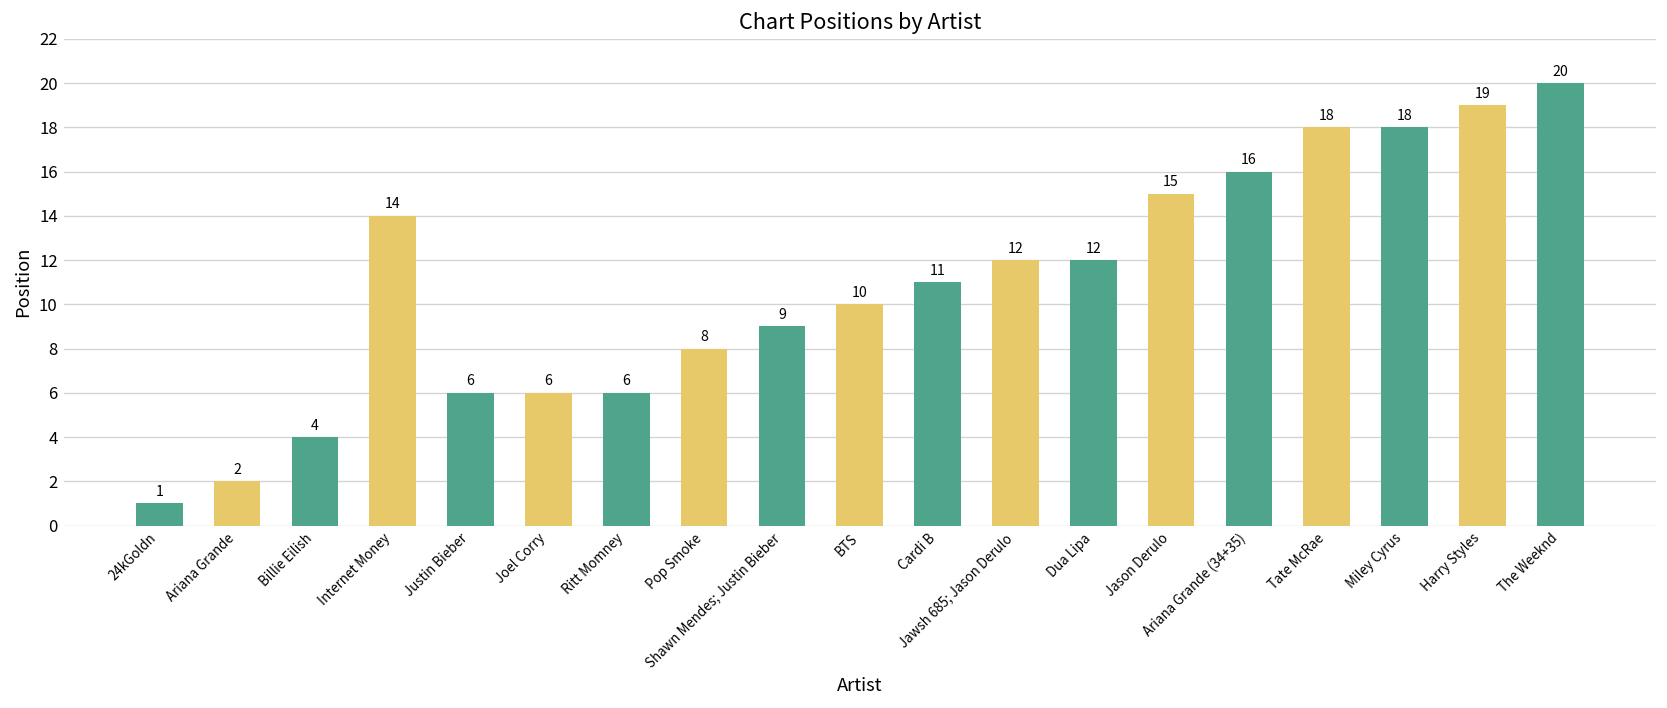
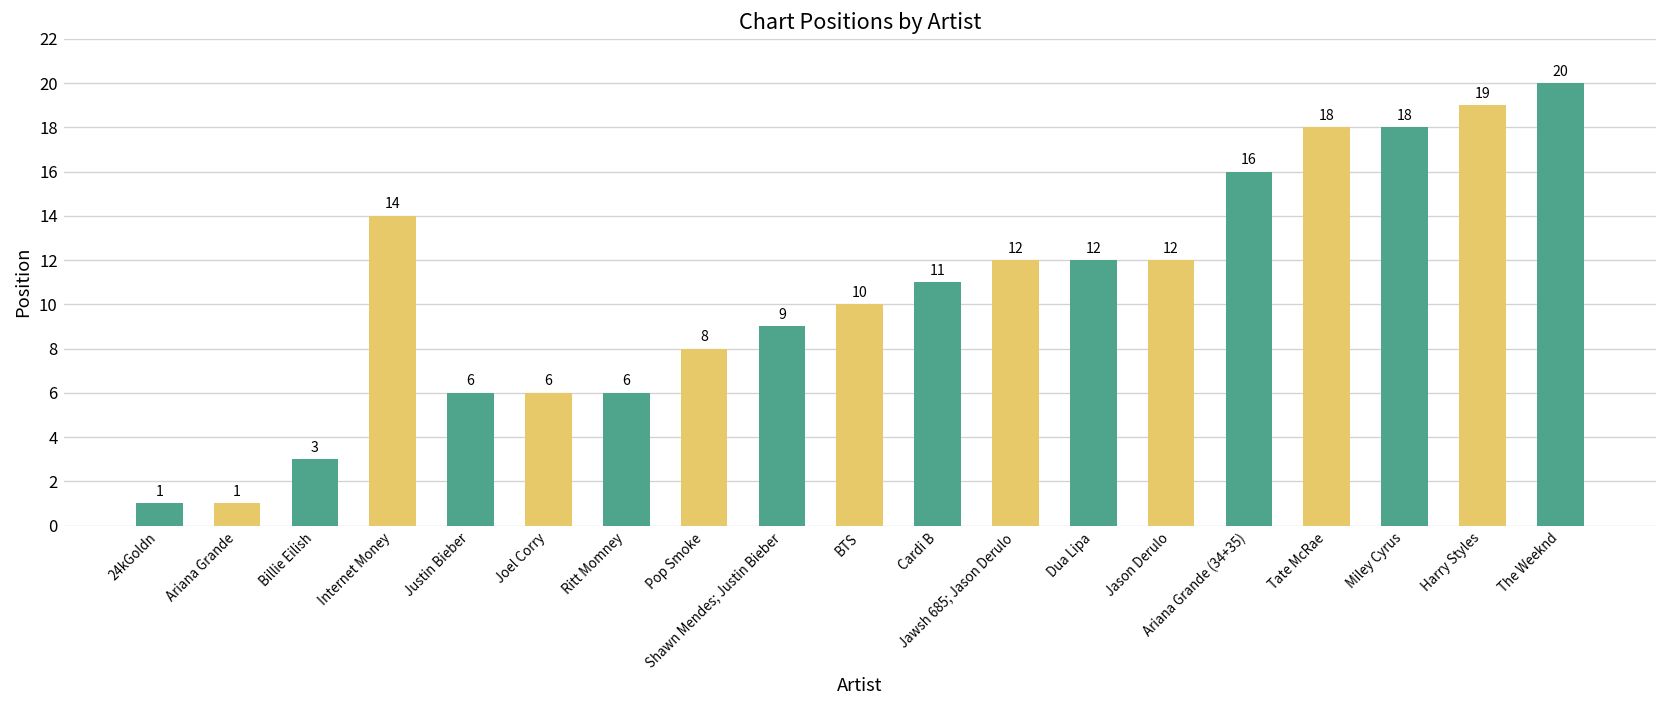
Ariana Grande: 2 -> 1
Billie Eilish: 4 -> 3
Jason Derulo: 15 -> 12
